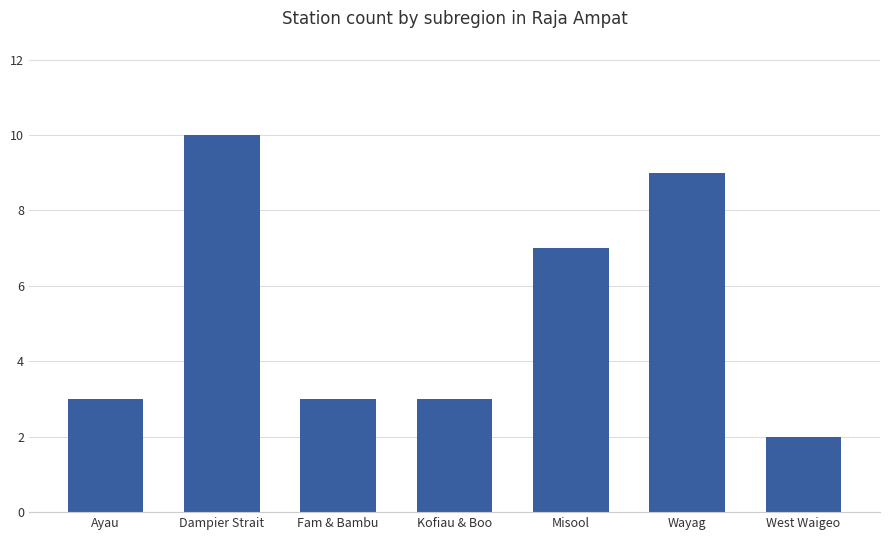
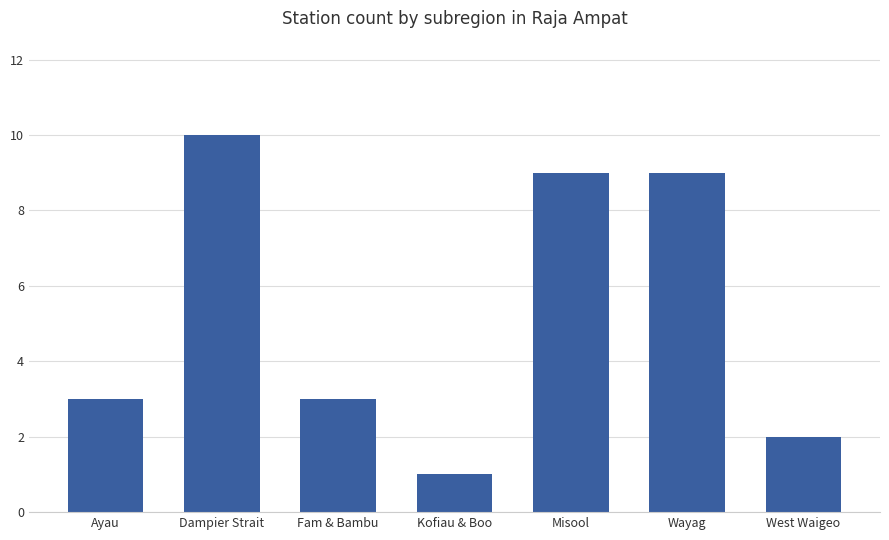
Kofiau & Boo: 3 -> 1
Misool: 7 -> 9
